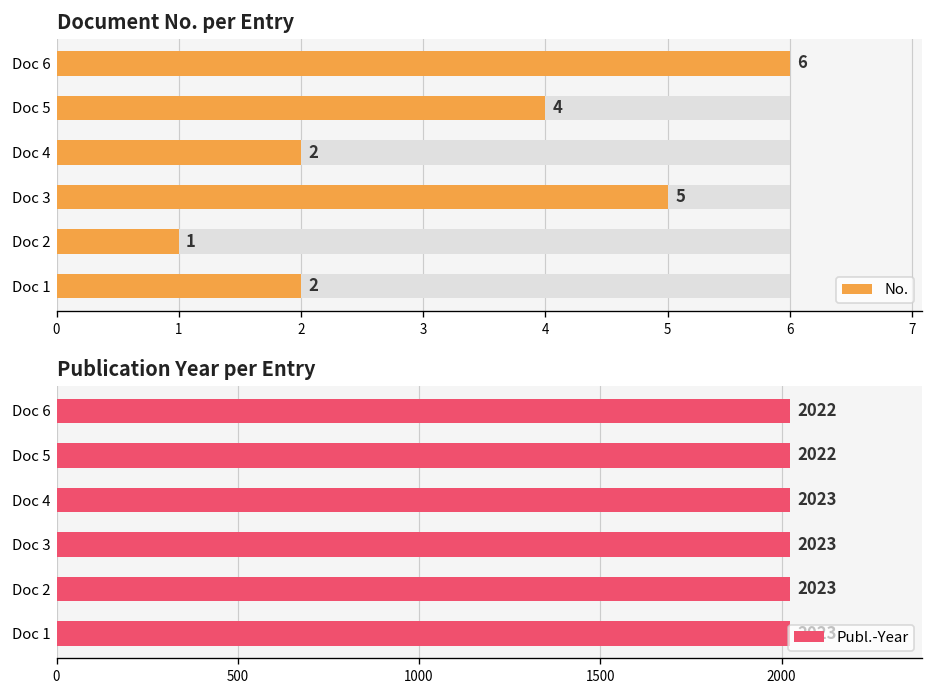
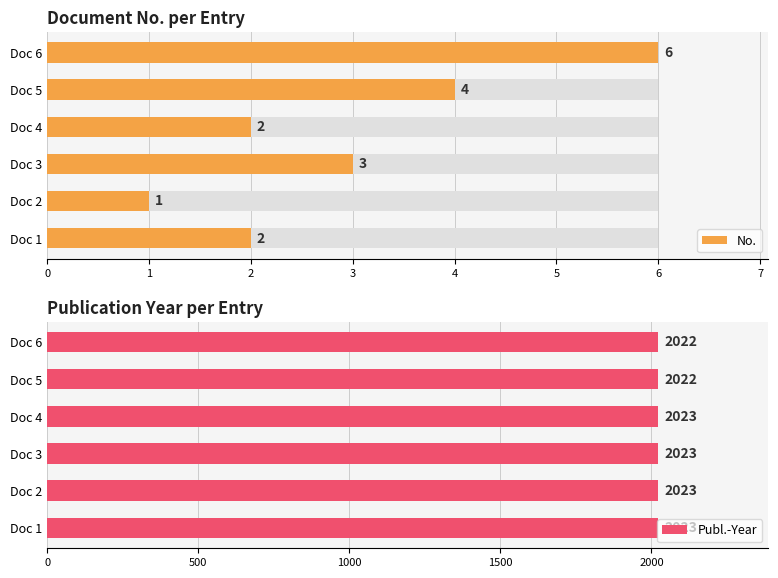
Document No. per Entry, No., Doc 3: 5 -> 3
